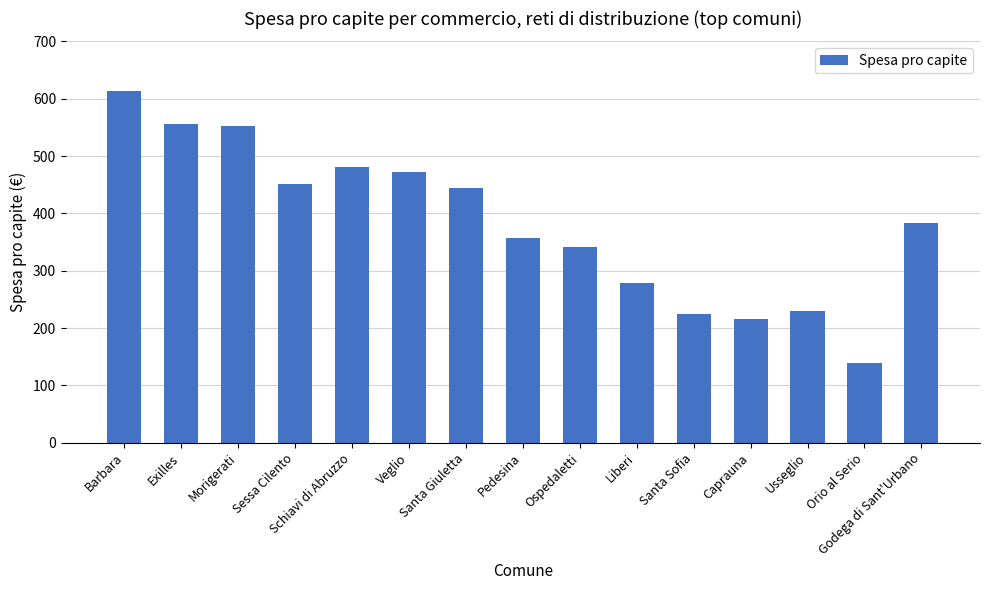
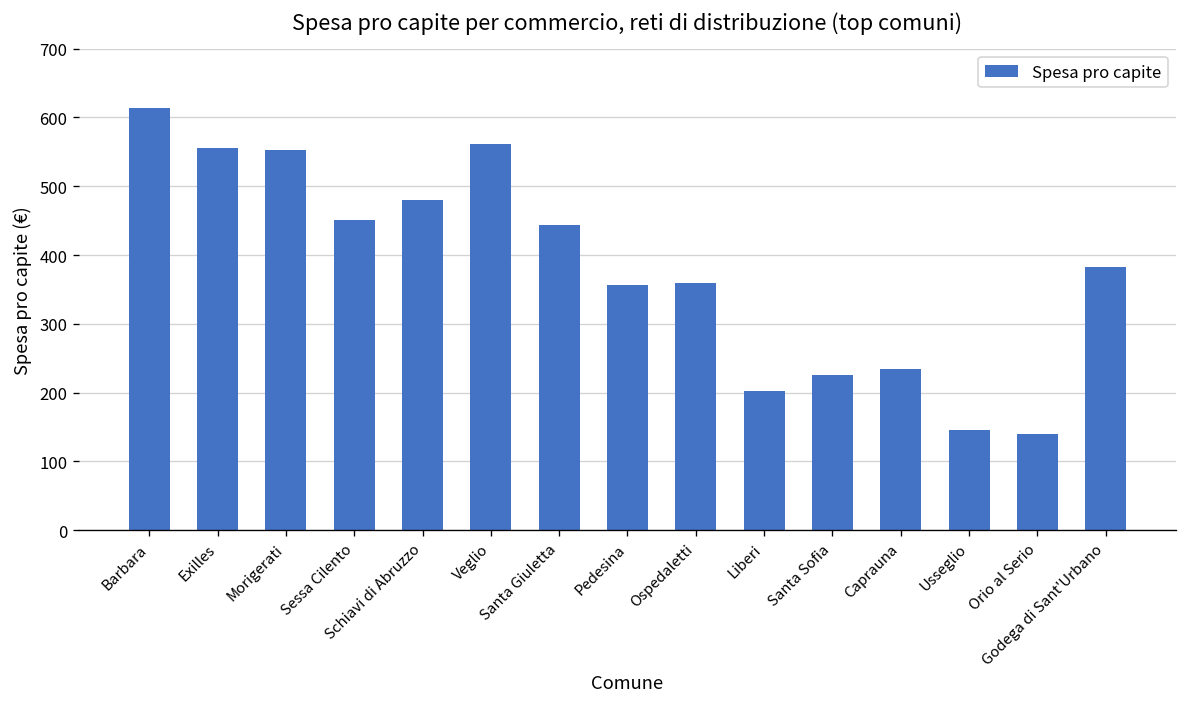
Veglio: 470 -> 560
Ospedaletti: 340 -> 360
Liberi: 280 -> 200
Caprauna: 220 -> 230
Usseglio: 230 -> 150
